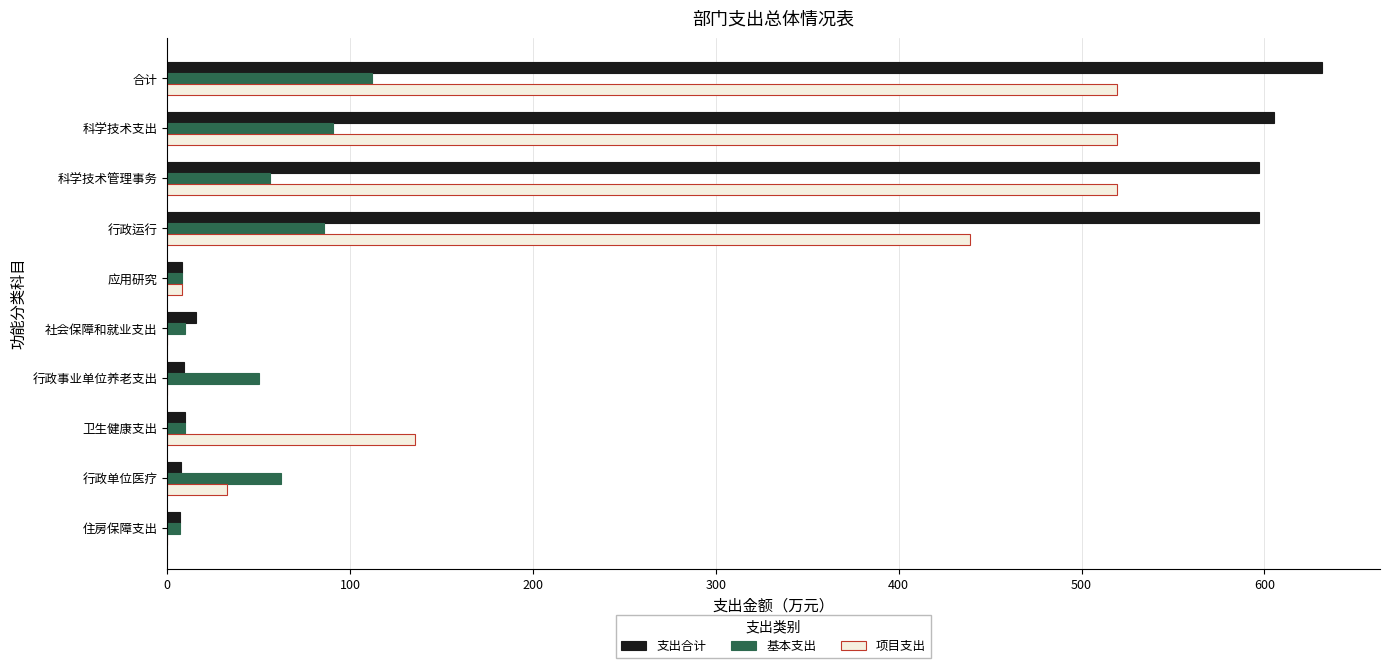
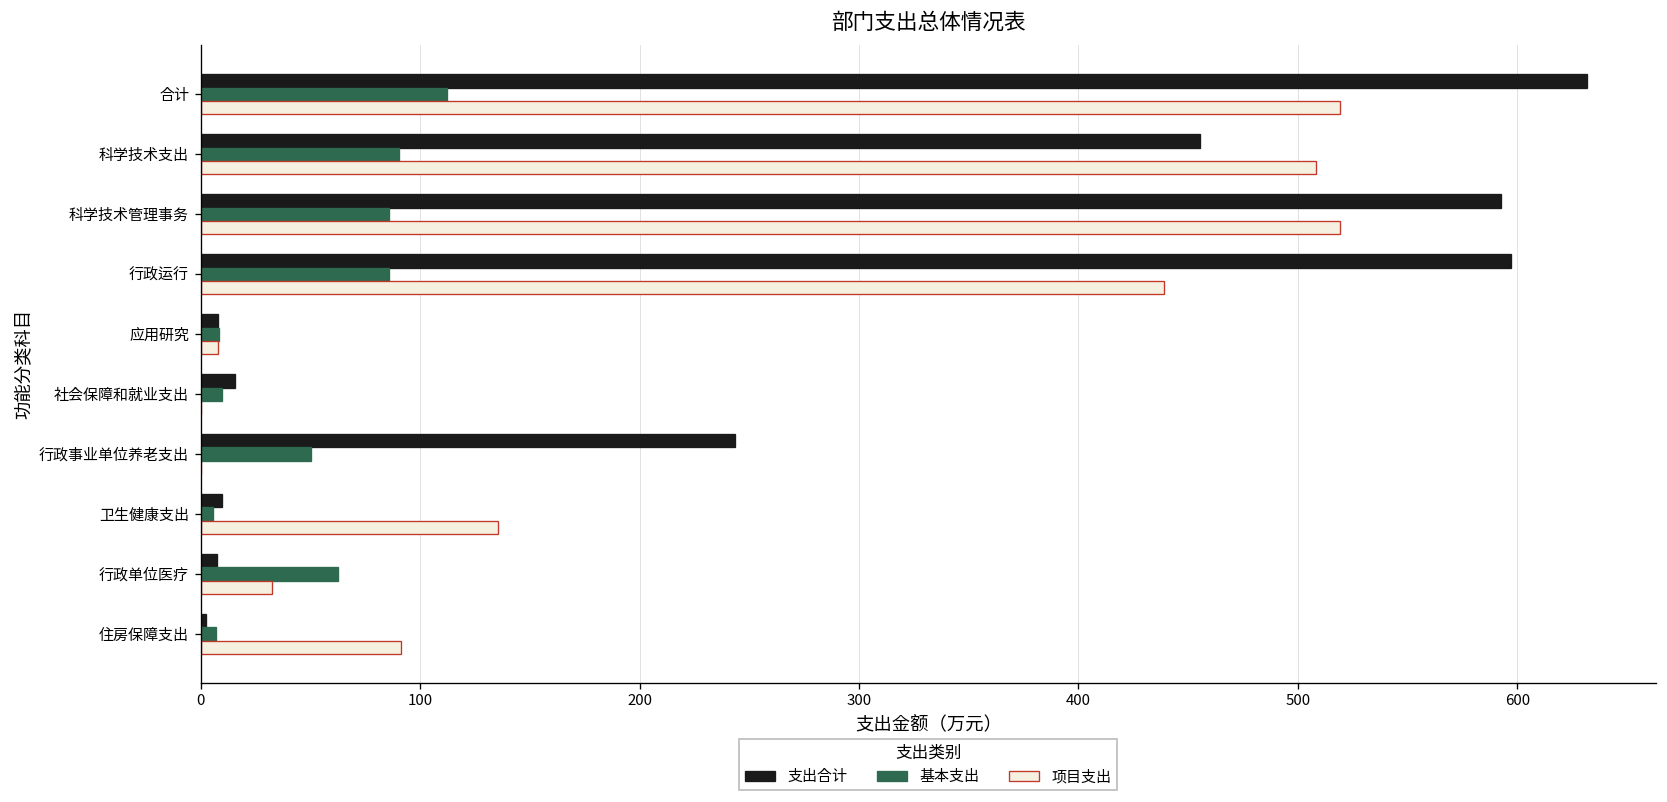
支出合计, 科学技术支出: 605 -> 455
项目支出, 科学技术支出: 519 -> 508
支出合计, 科学技术管理事务: 597 -> 592
基本支出, 科学技术管理事务: 56 -> 86
支出合计, 行政事业单位养老支出: 9 -> 243
基本支出, 卫生健康支出: 10 -> 5
支出合计, 住房保障支出: 7 -> 3
项目支出, 住房保障支出: 0 -> 91
